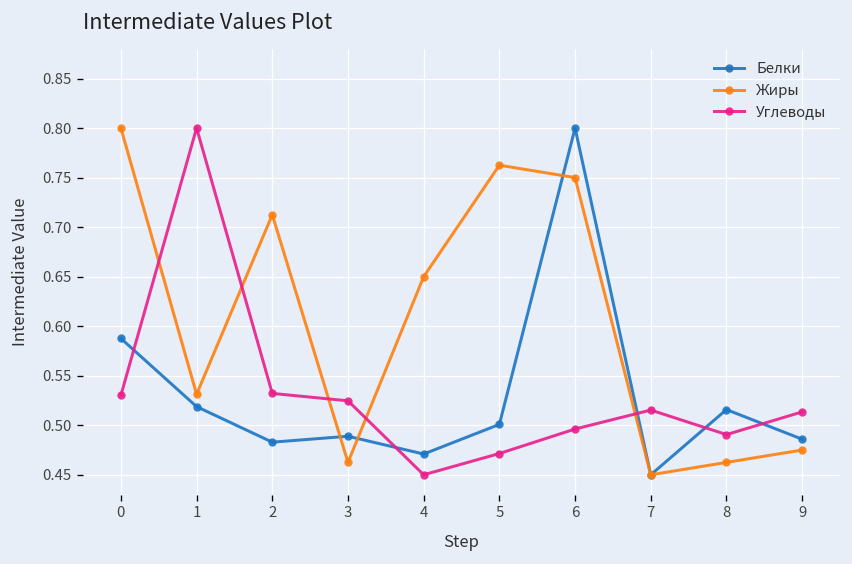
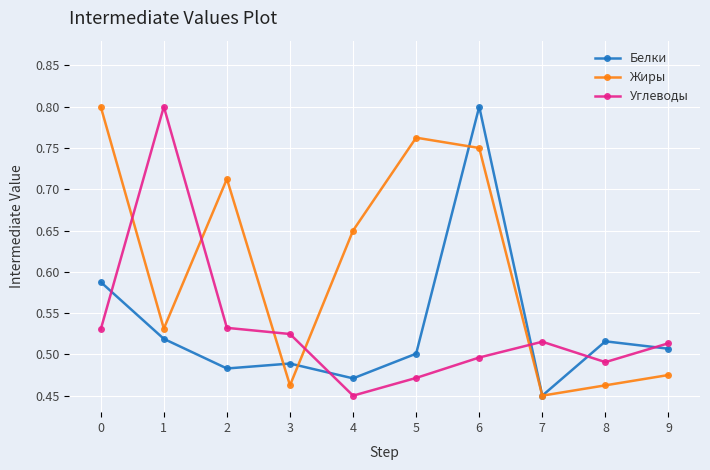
Белки, 9: 0.49 -> 0.51
